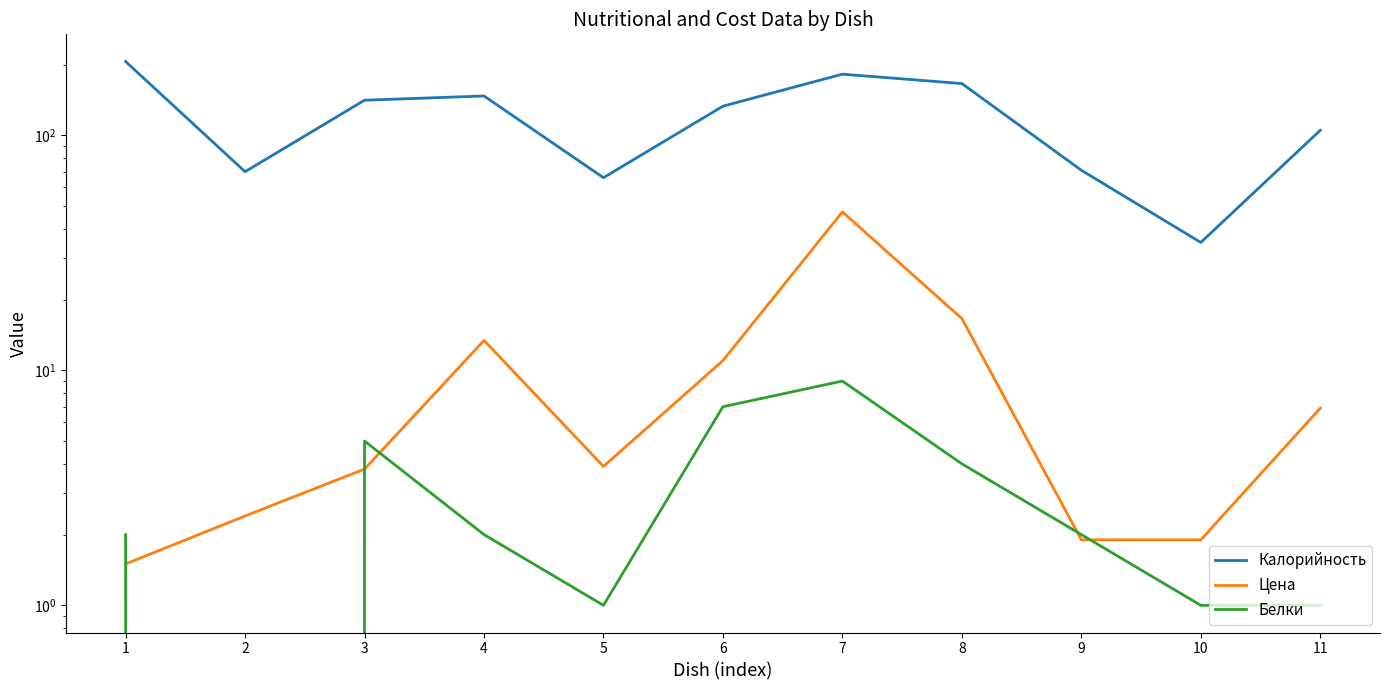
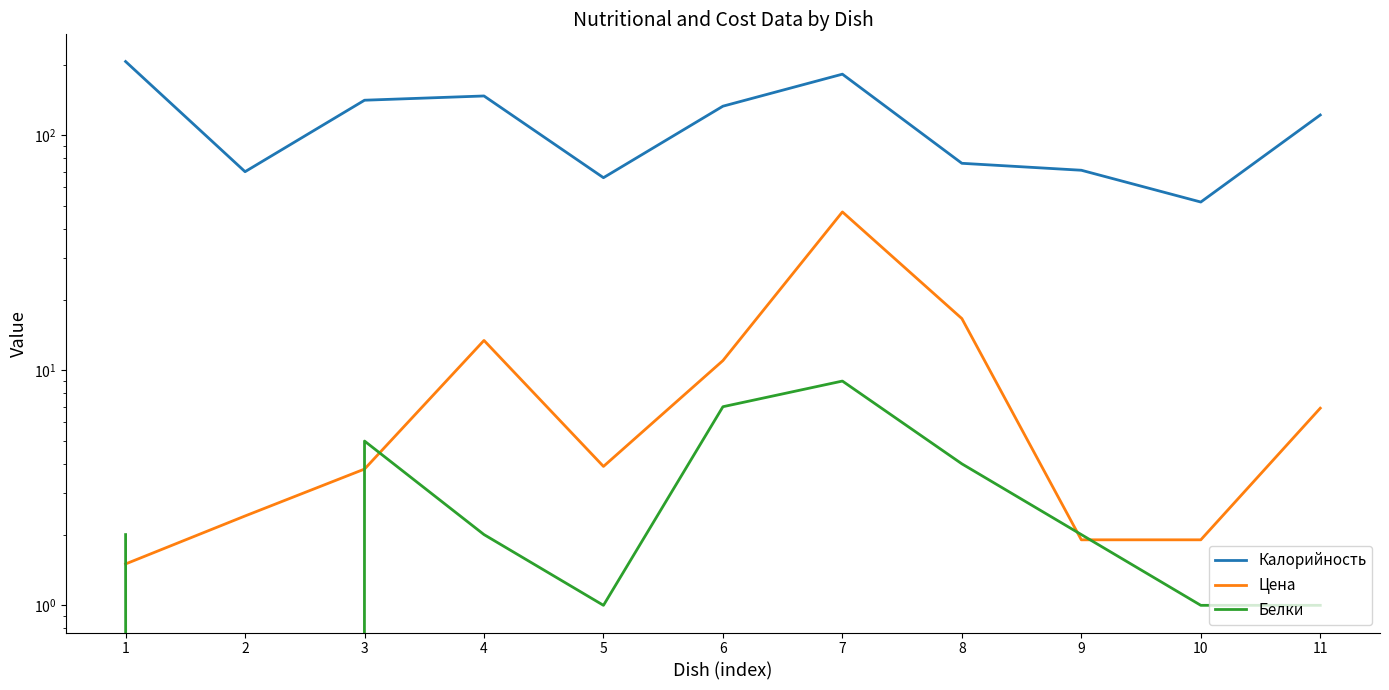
Калорийность, 8: 170 -> 76
Калорийность, 10: 35 -> 52
Калорийность, 11: 110 -> 120
